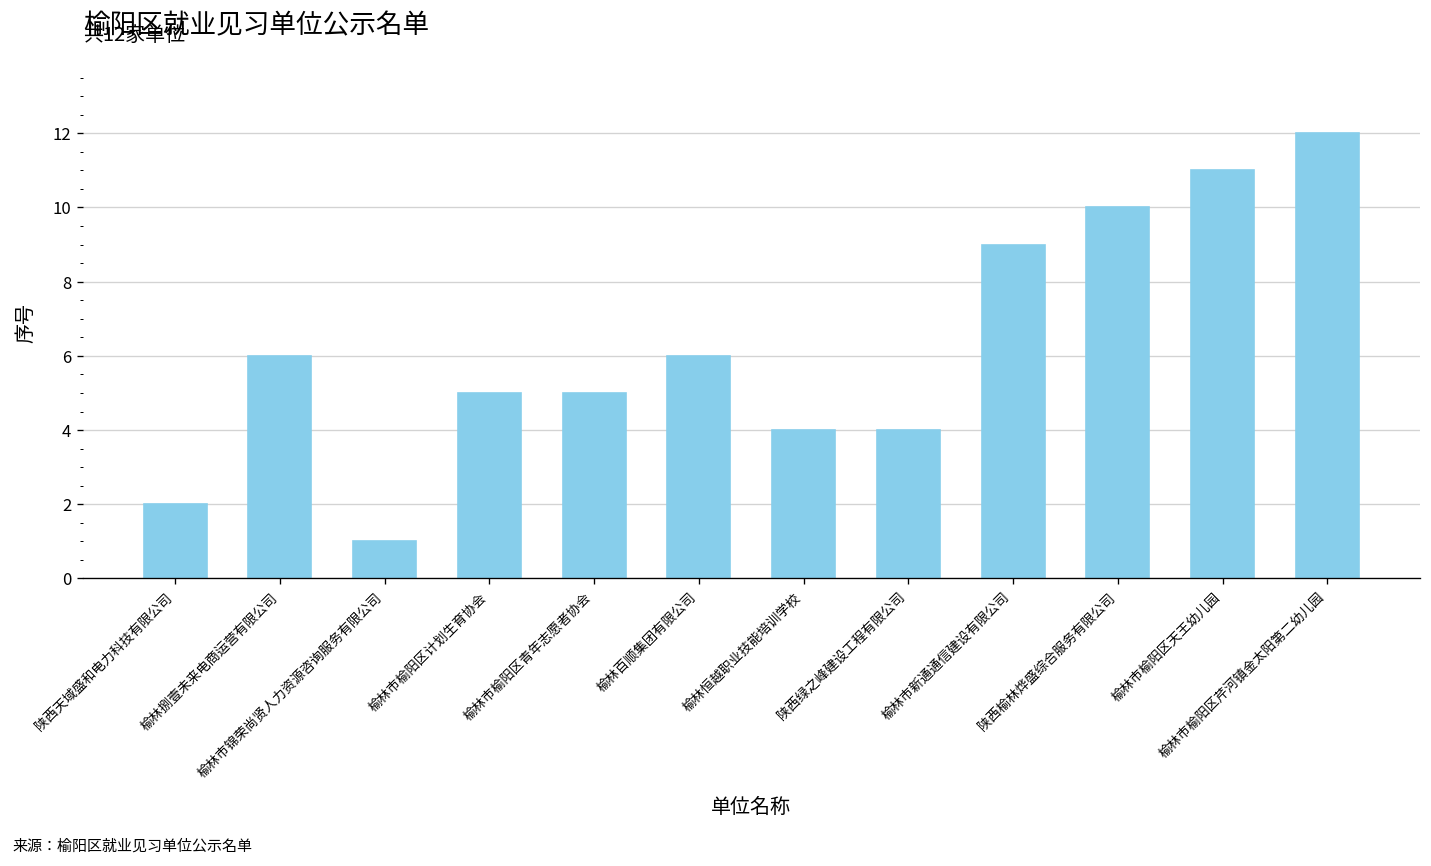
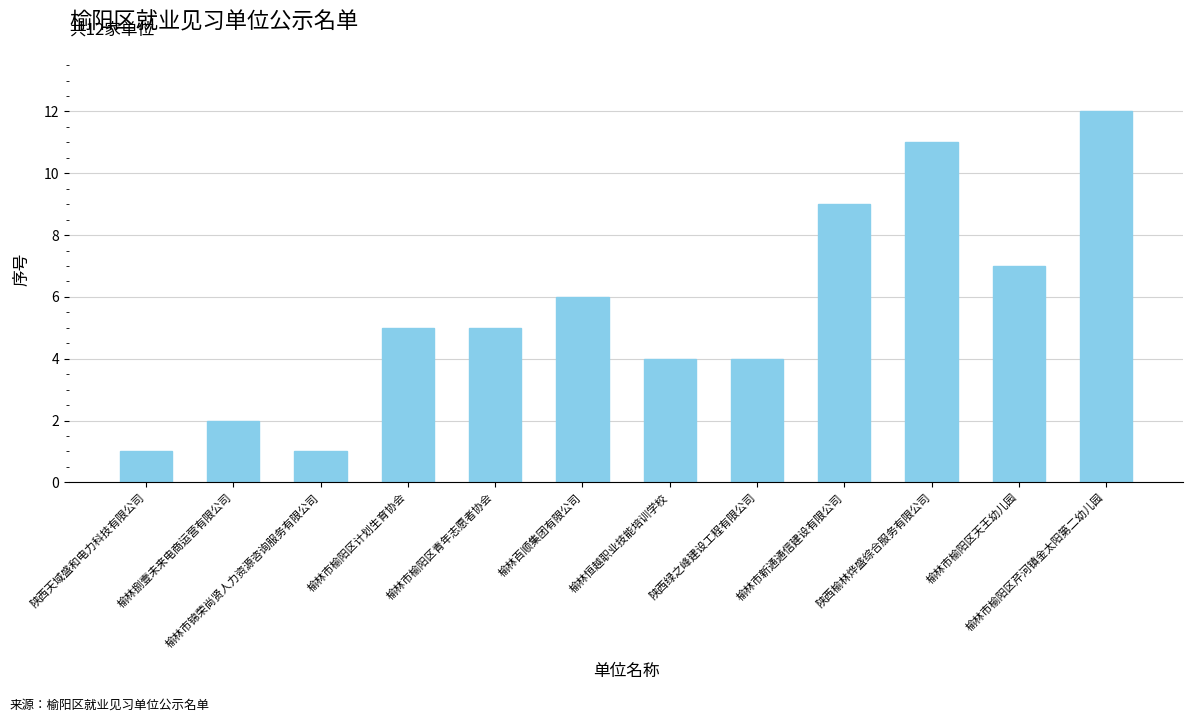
陕西天域盛和电力科技有限公司: 2 -> 1
榆林捌壹未来电商运营有限公司: 6 -> 2
陕西榆林烨盛综合服务有限公司: 10 -> 11
榆林市榆阳区天王幼儿园: 11 -> 7
